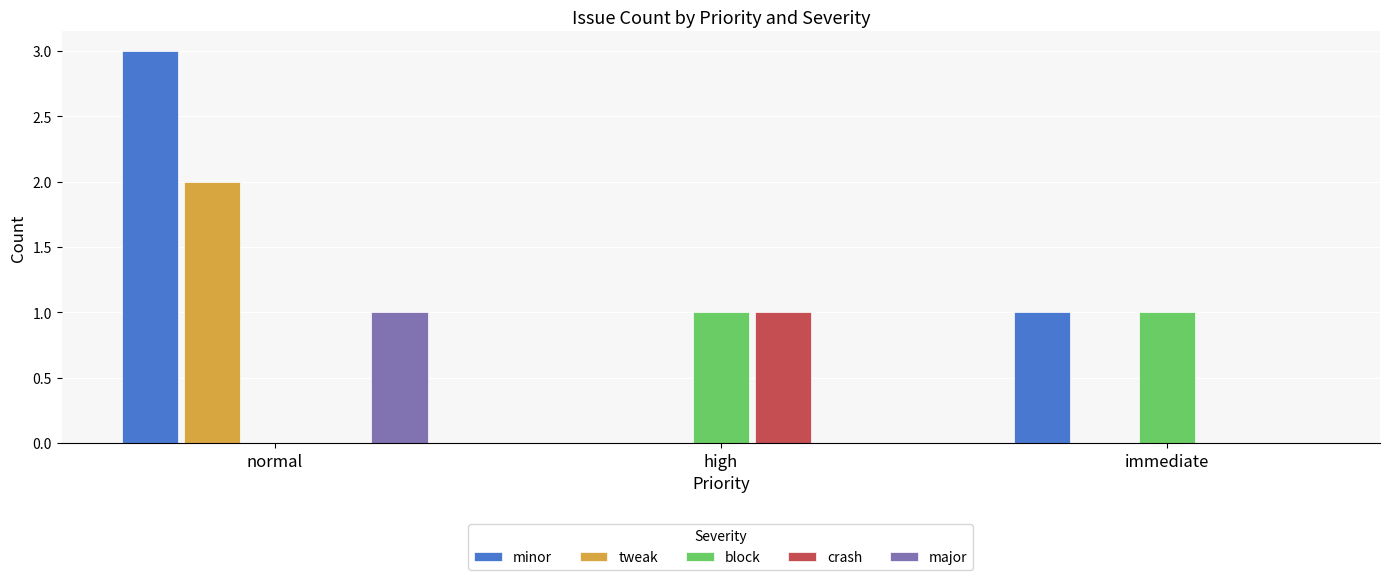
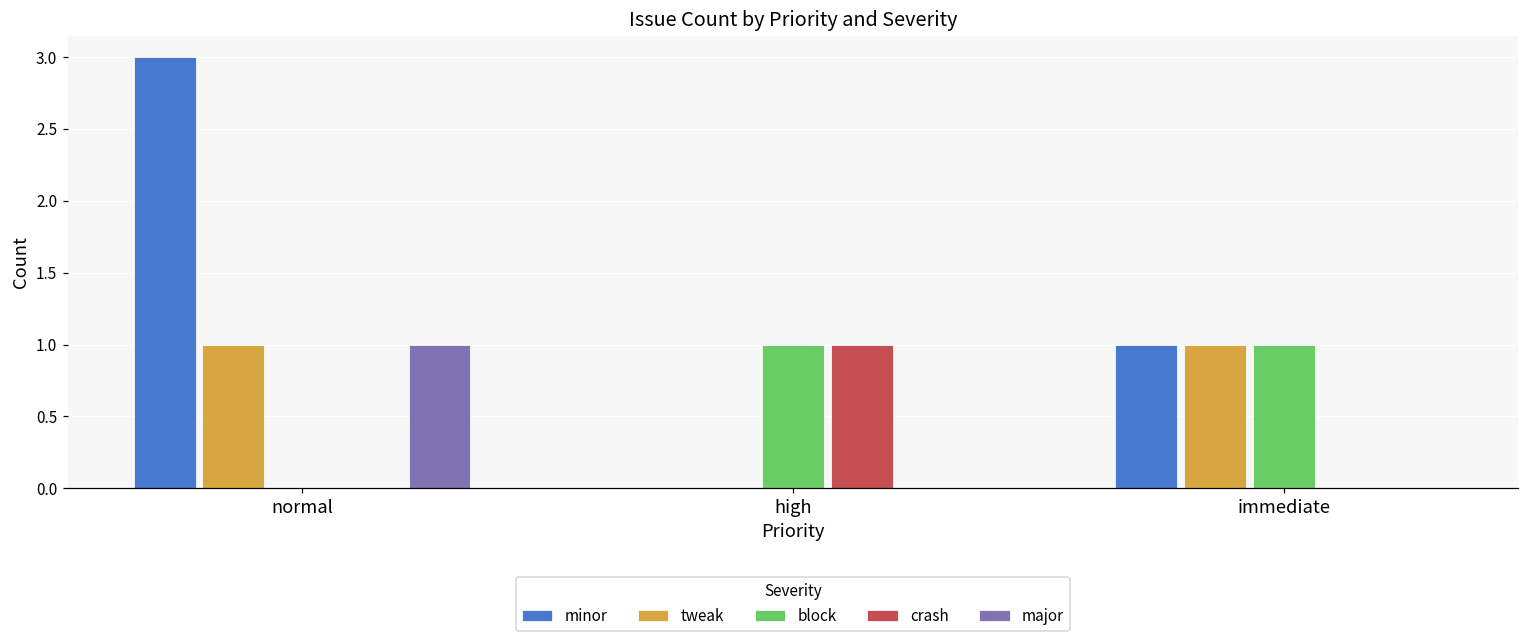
tweak, normal: 2 -> 1
tweak, immediate: 0 -> 1
